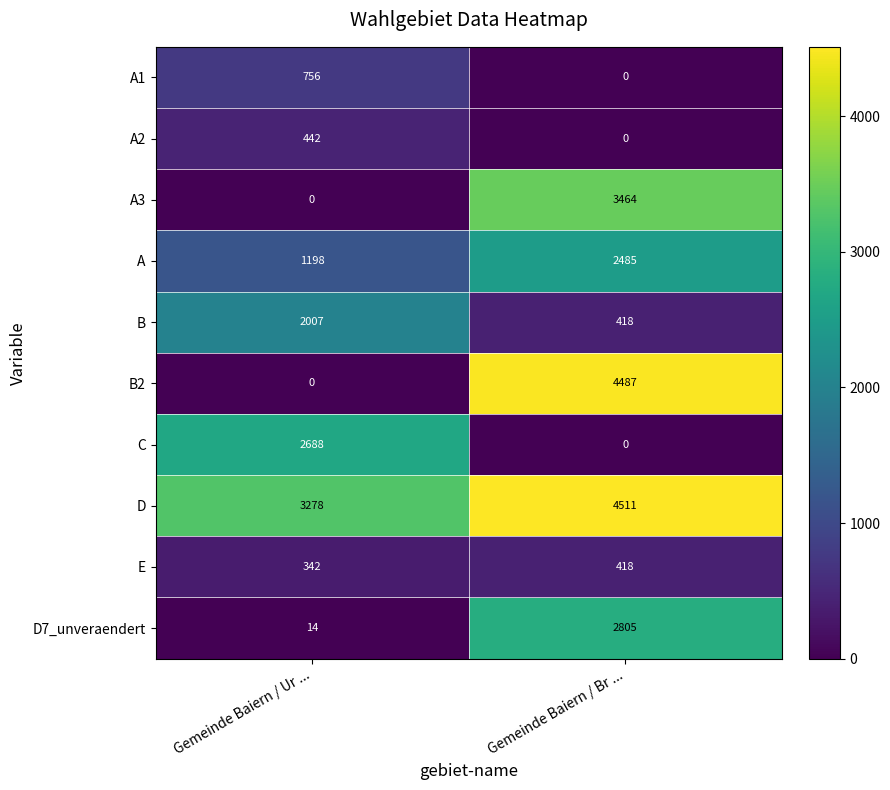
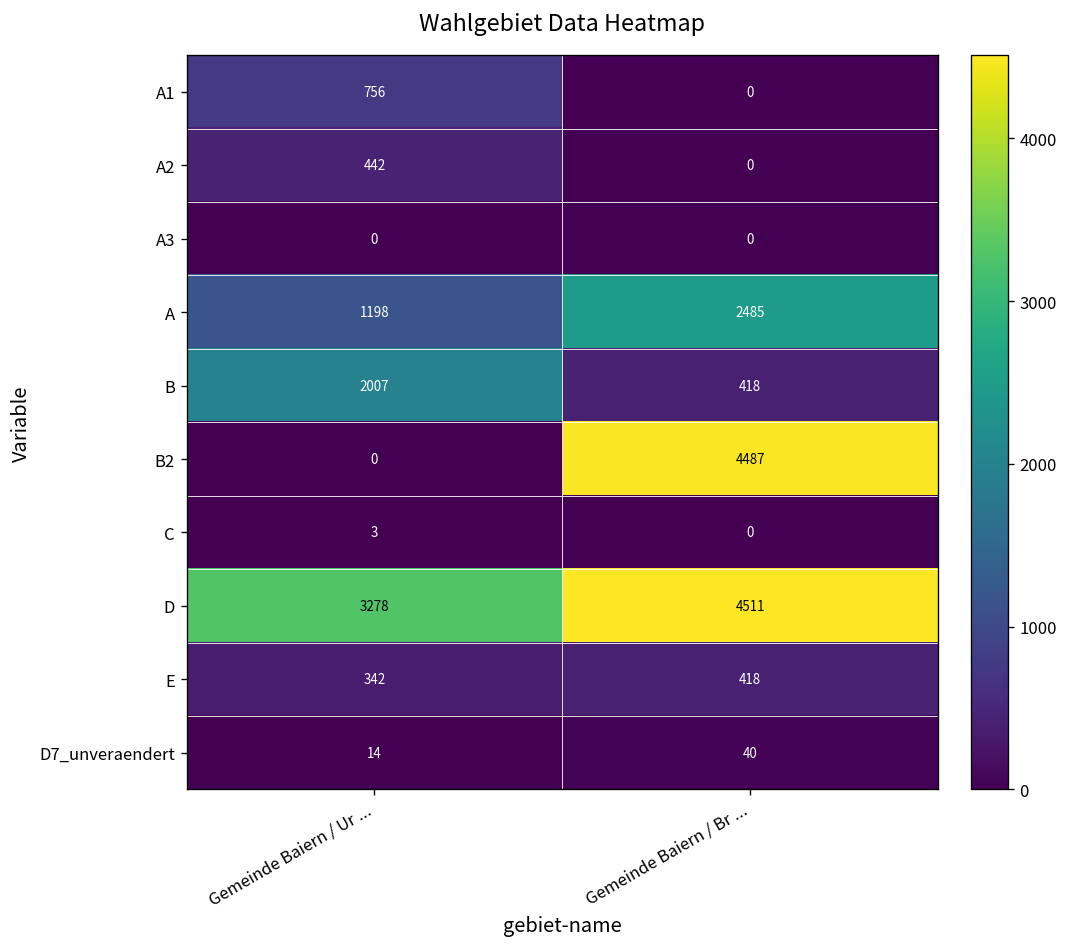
A3, Gemeinde Baiern / Br ...: 3464 -> 0
C, Gemeinde Baiern / Ur ...: 2688 -> 3
D7_unveraendert, Gemeinde Baiern / Br ...: 2805 -> 40
